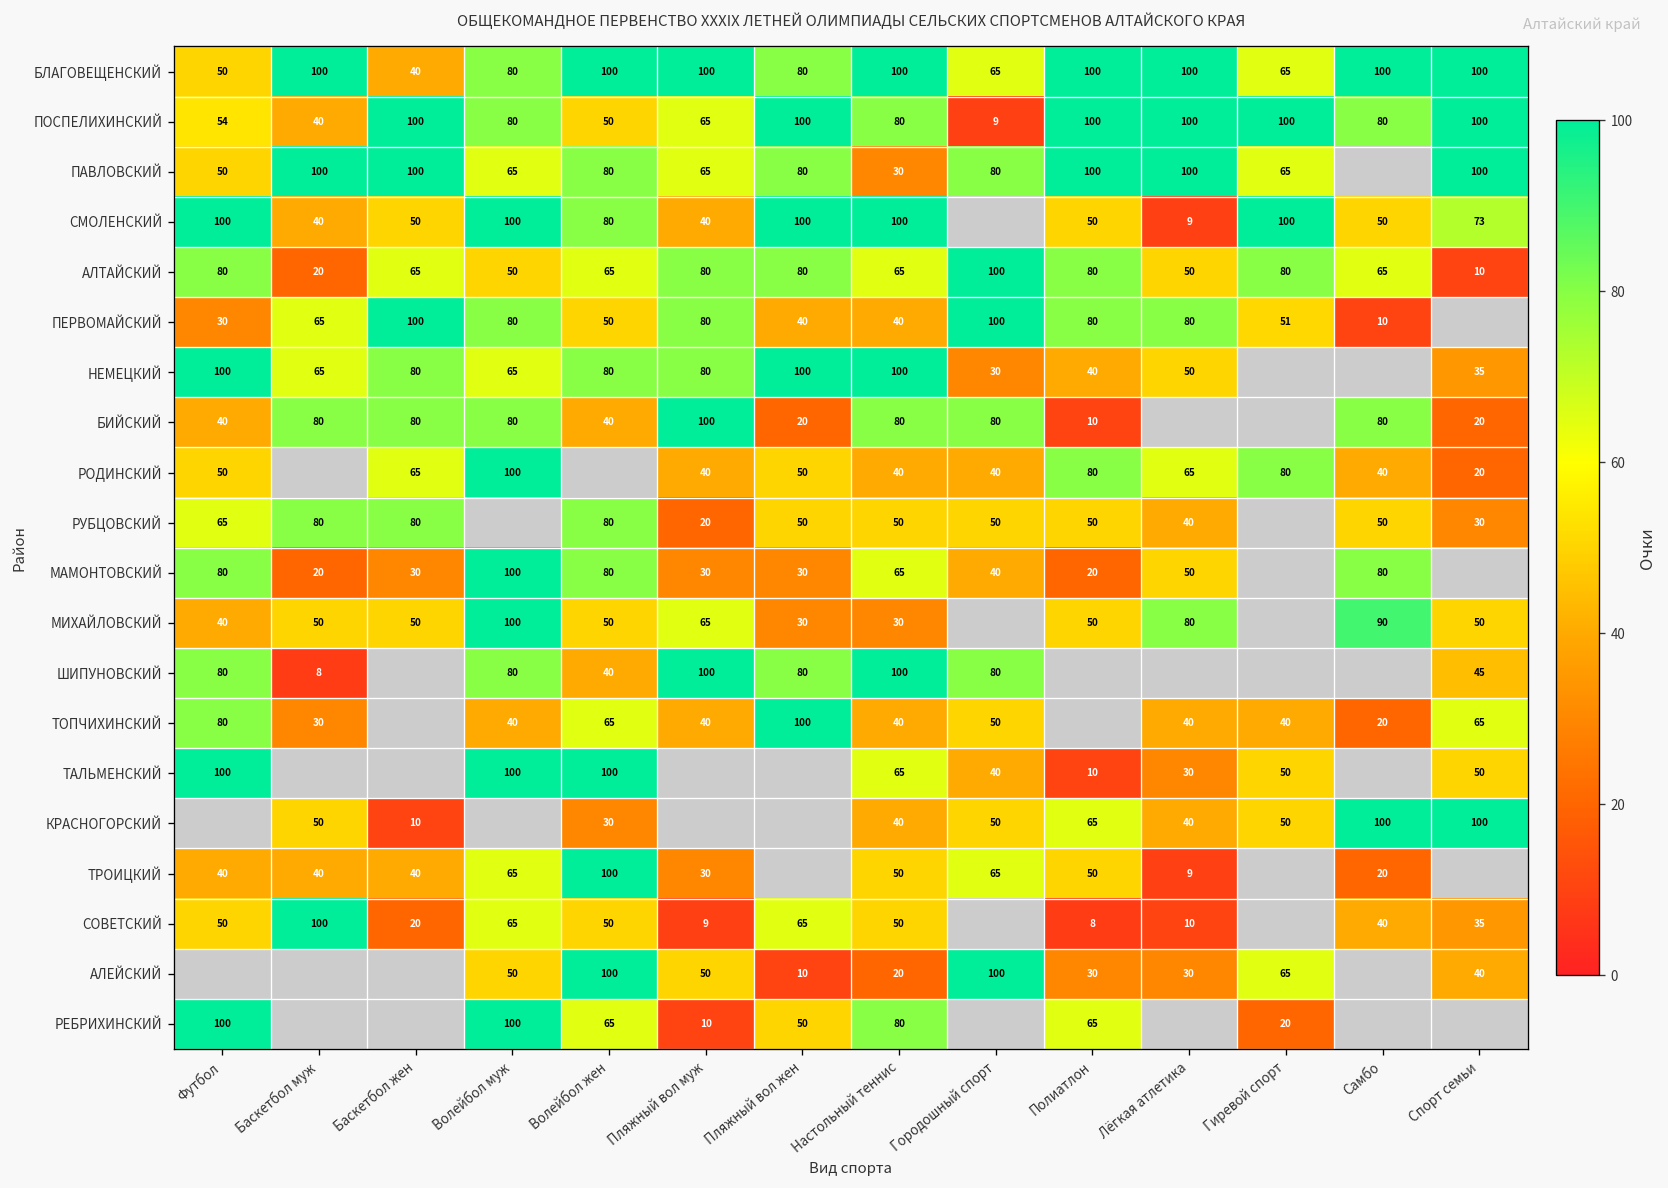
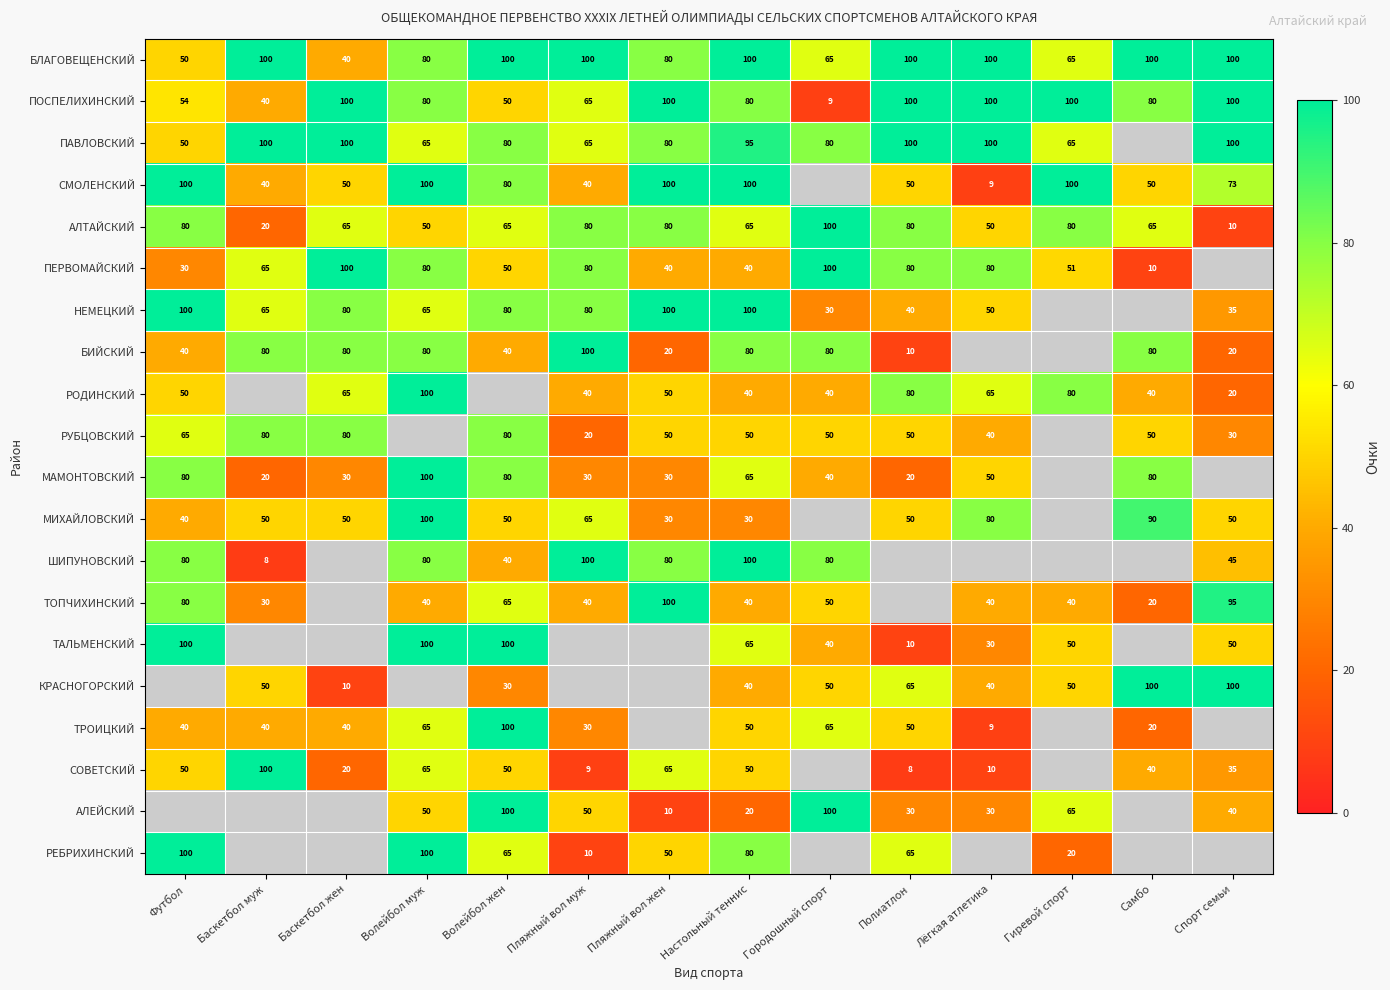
ПАВЛОВСКИЙ, Настольный теннис: 30 -> 95
ТОПЧИХИНСКИЙ, Спорт семьи: 65 -> 95
